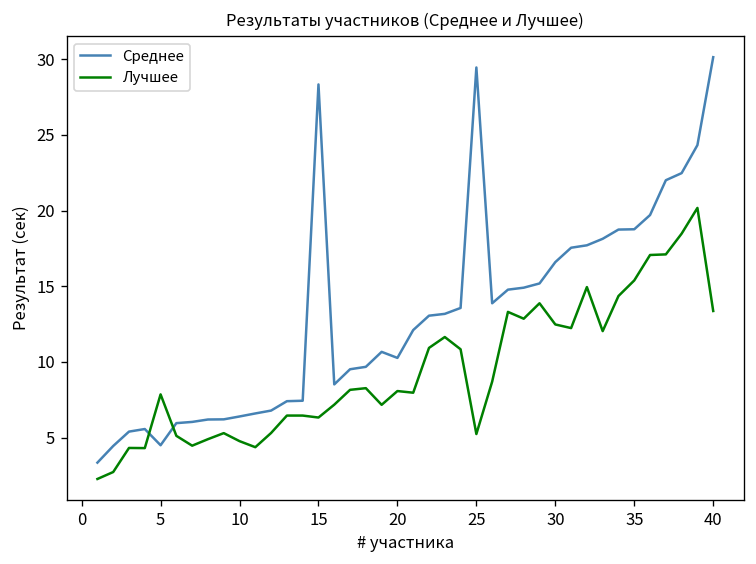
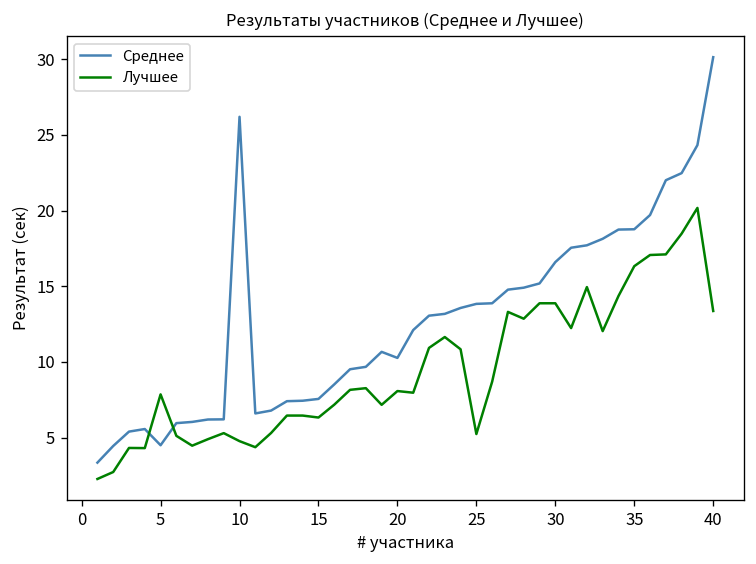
Среднее, 10: 6.4 -> 26.2
Среднее, 15: 28.3 -> 7.6
Среднее, 25: 29.5 -> 13.8
Лучшее, 30: 12.5 -> 13.9
Лучшее, 35: 15.4 -> 16.3
